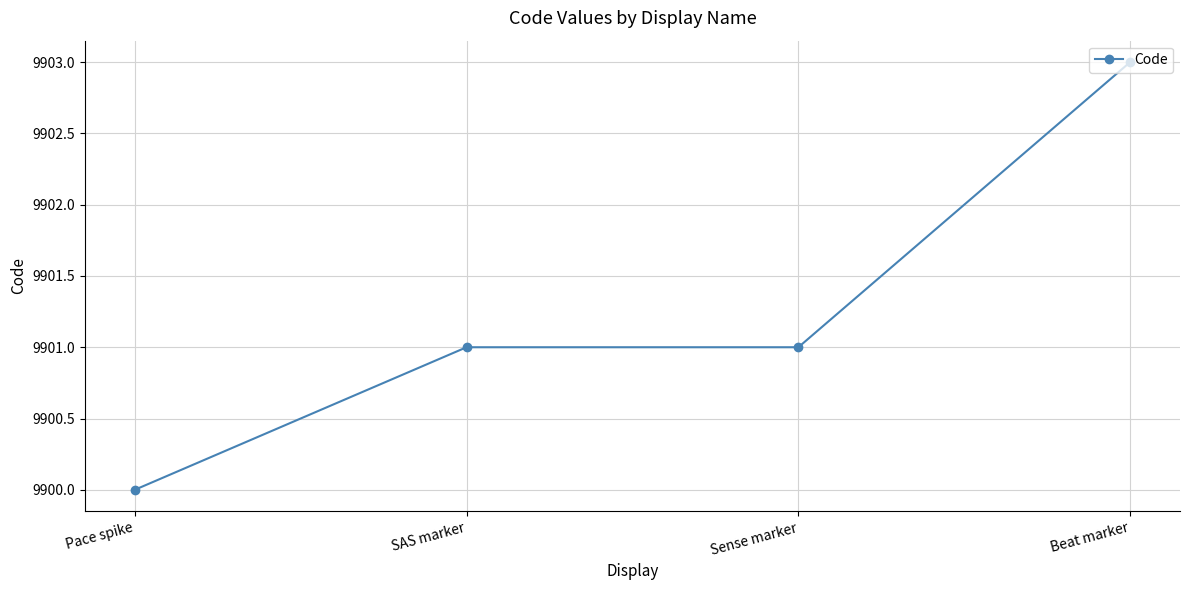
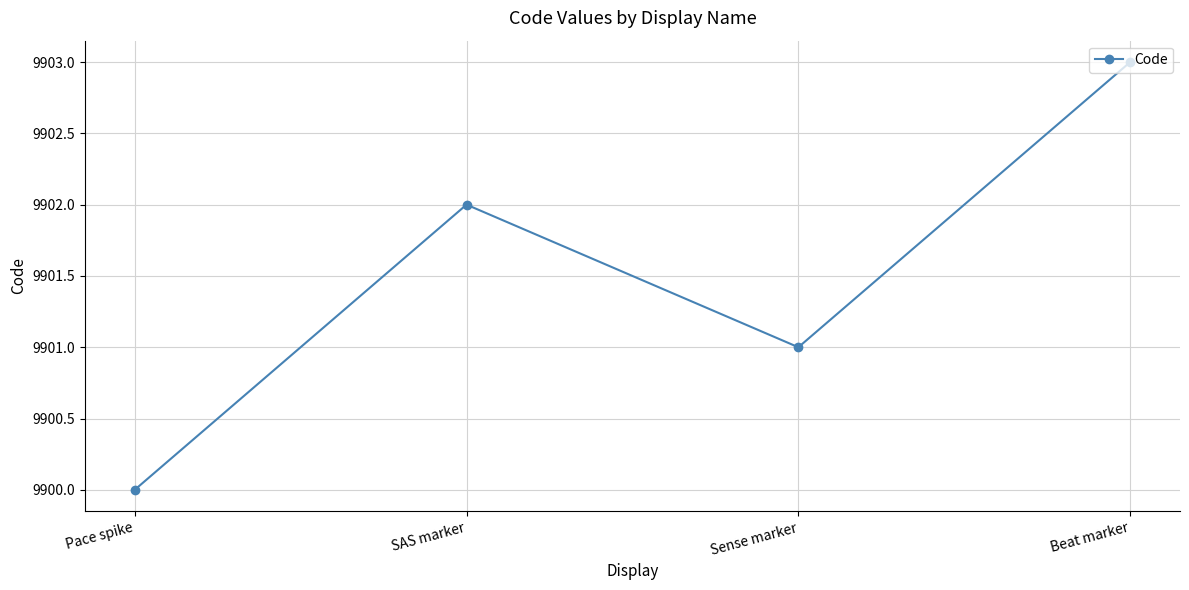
SAS marker: 9901 -> 9902
